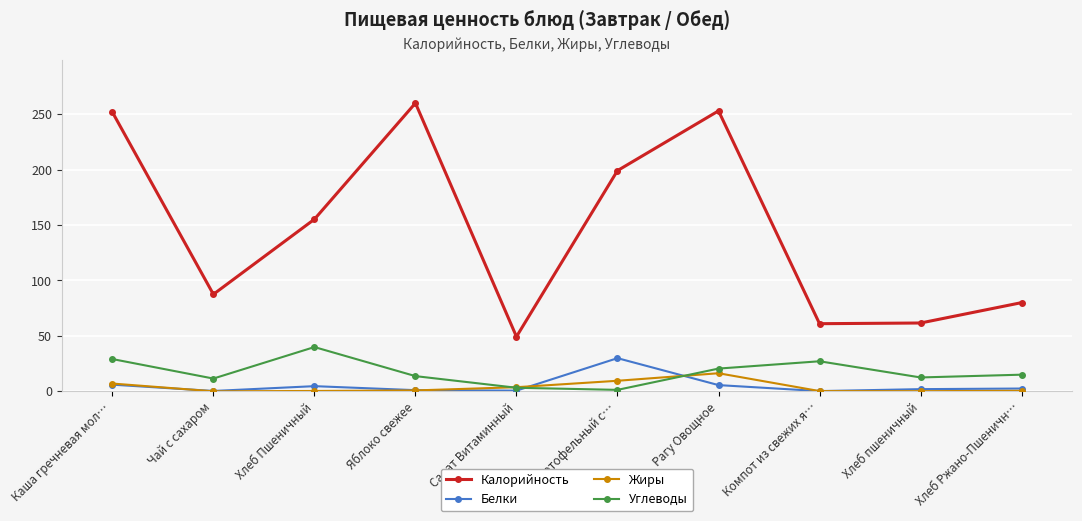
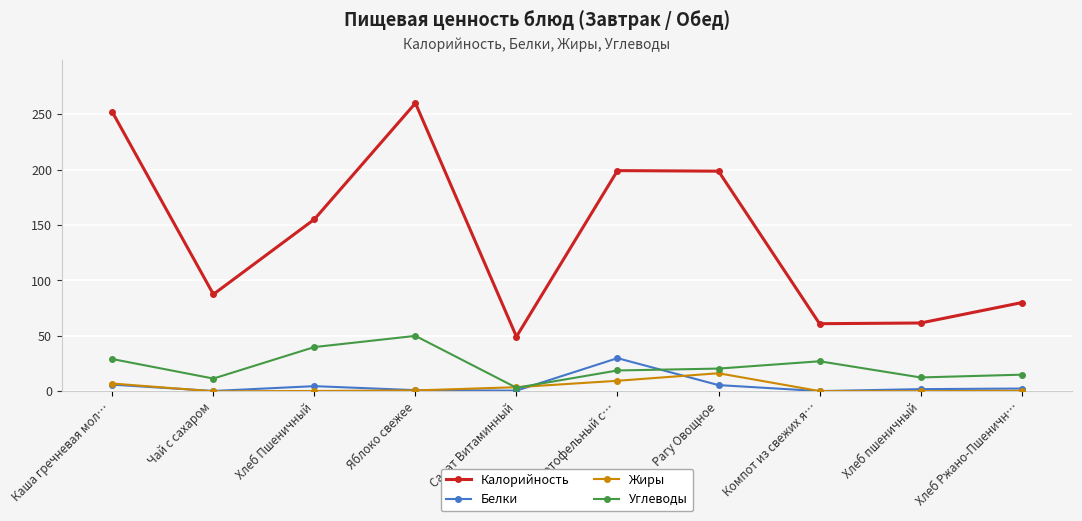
Углеводы, Яблоко свежее: 14 -> 50
Углеводы, Суп картофельный с…: 1 -> 19
Калорийность, Рагу Овощное: 253 -> 199
